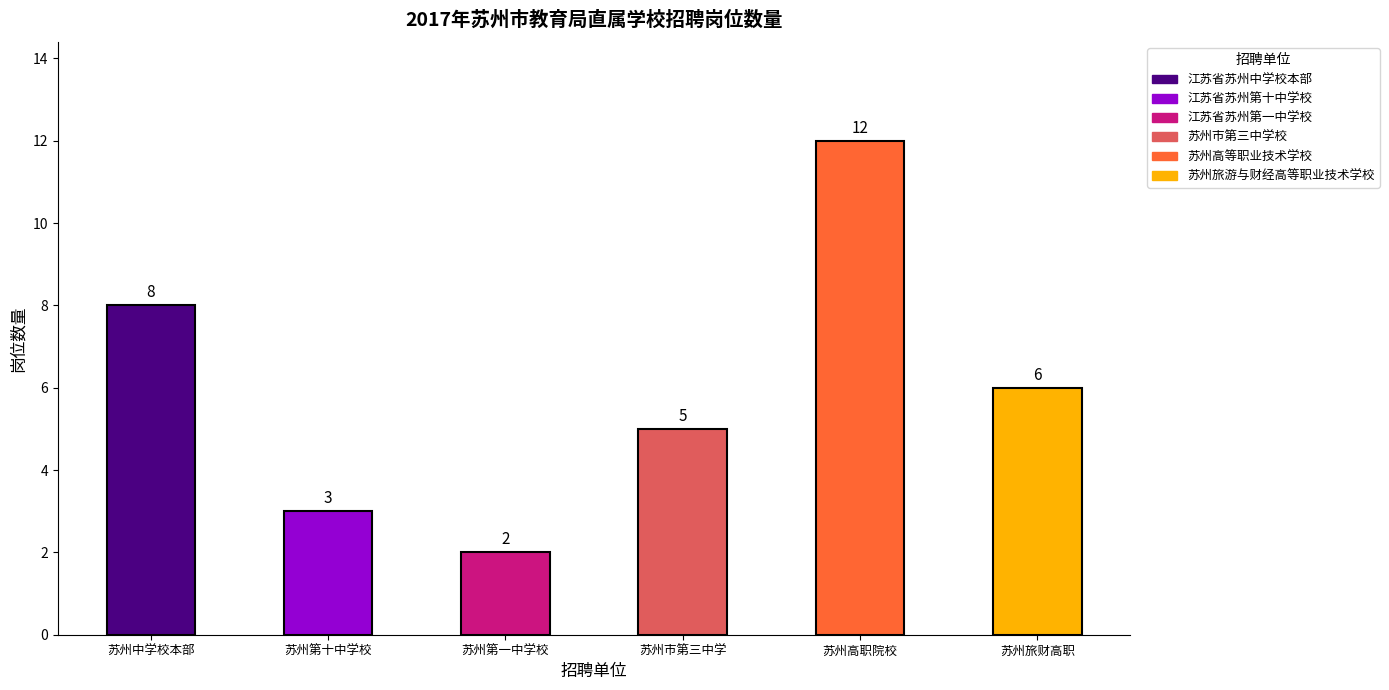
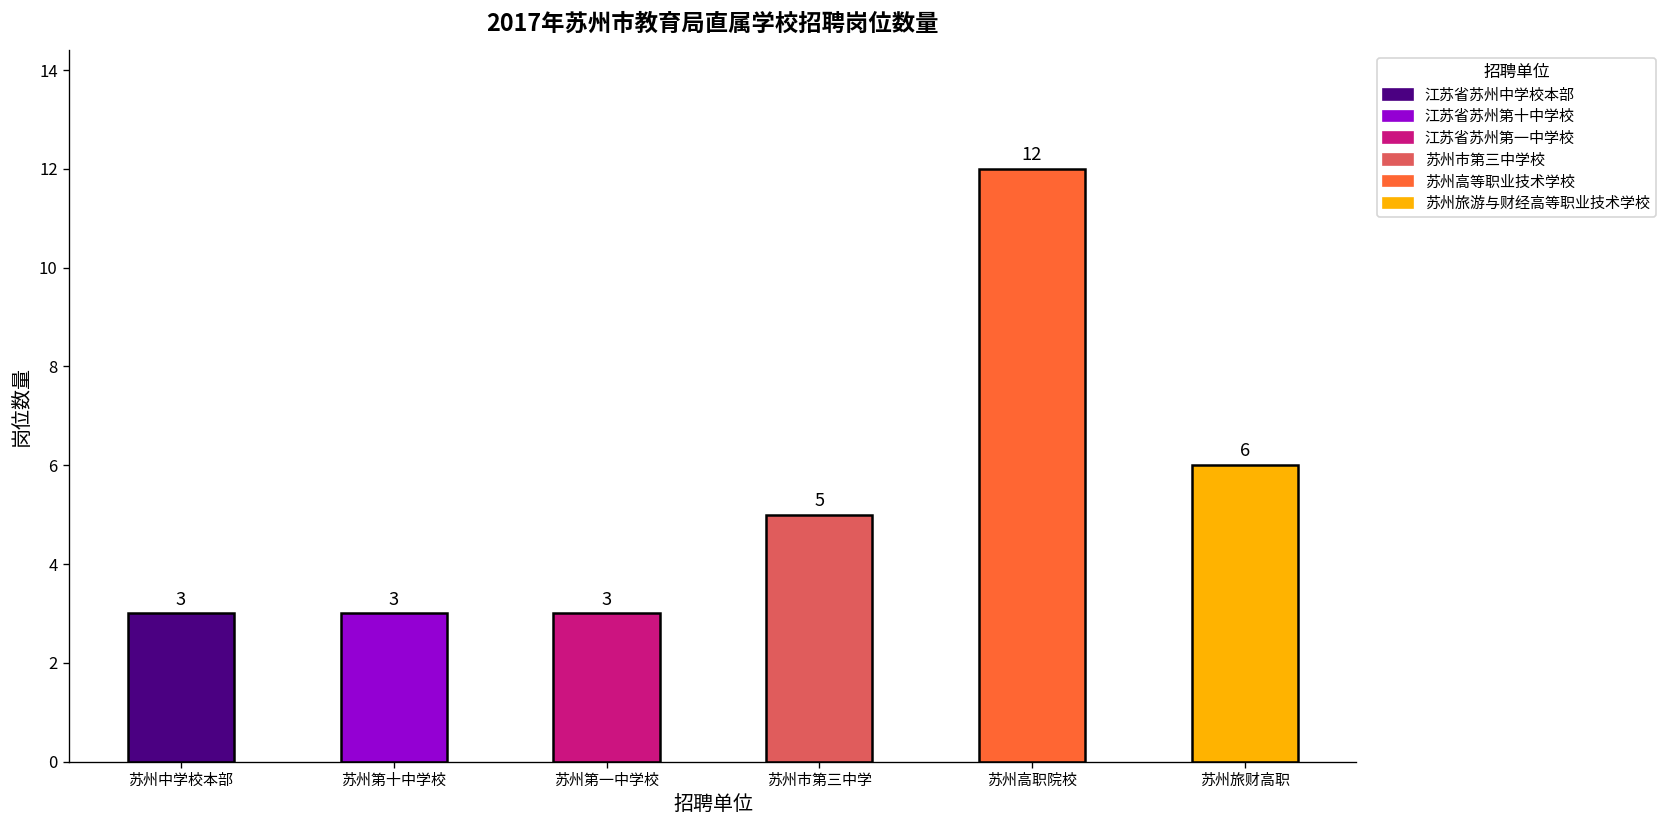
苏州中学校本部: 8 -> 3
苏州第一中学校: 2 -> 3
